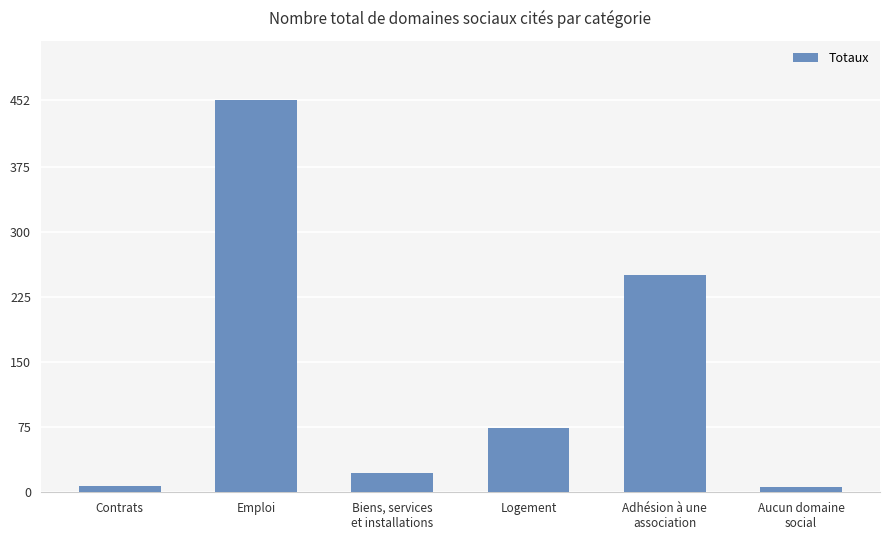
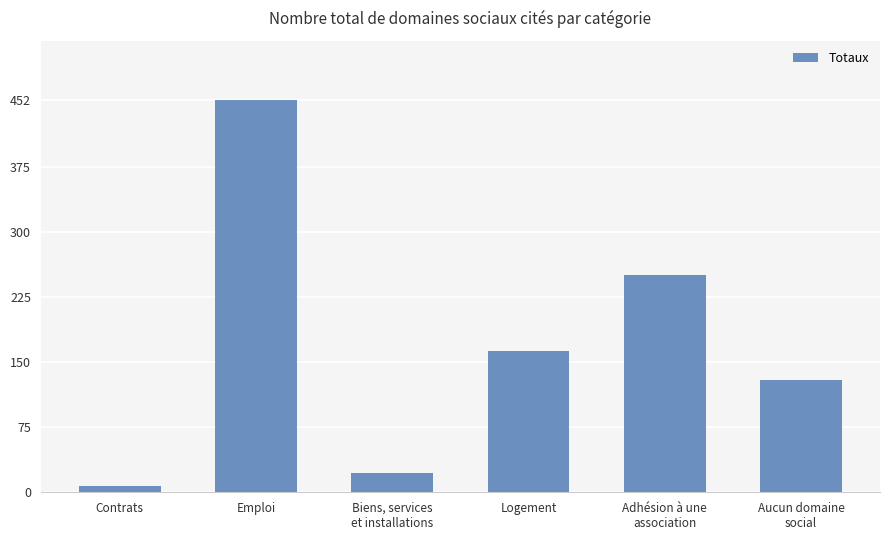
Logement: 70 -> 160
Aucun domaine social: 10 -> 130
